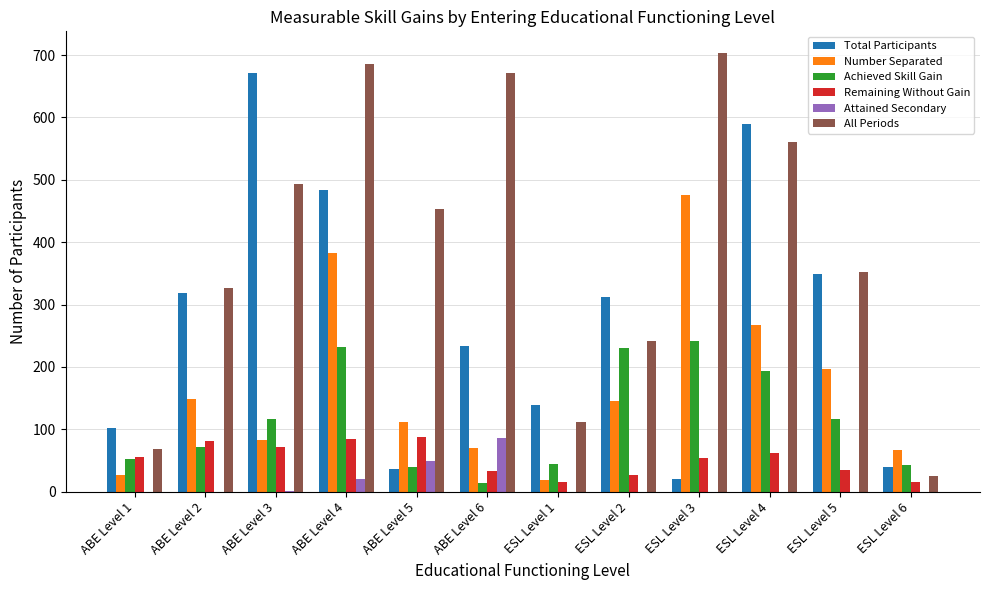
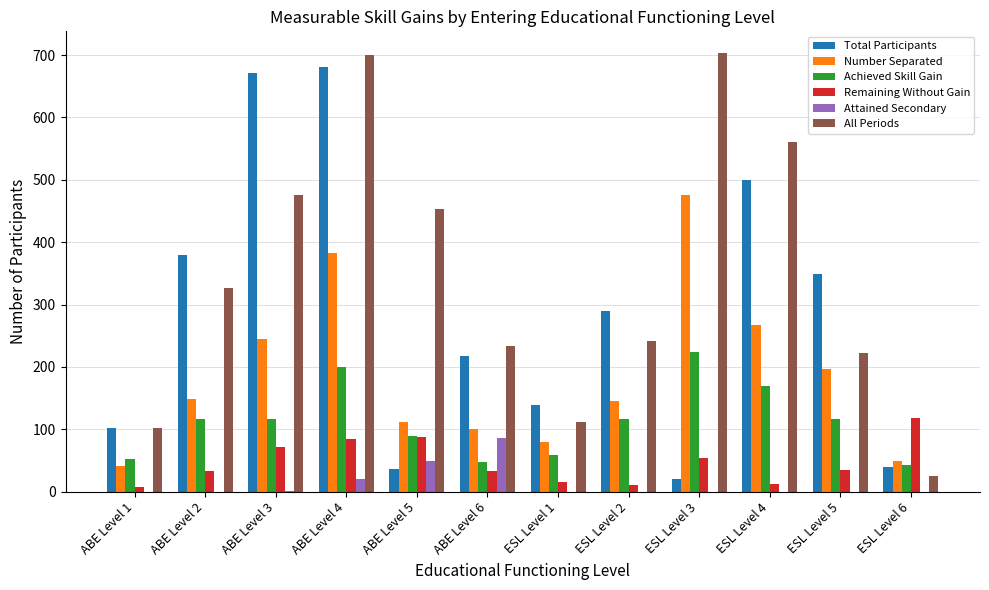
Number Separated, ABE Level 1: 30 -> 40
Remaining Without Gain, ABE Level 1: 60 -> 10
All Periods, ABE Level 1: 70 -> 100
Total Participants, ABE Level 2: 320 -> 380
Achieved Skill Gain, ABE Level 2: 70 -> 120
Remaining Without Gain, ABE Level 2: 80 -> 30
Number Separated, ABE Level 3: 80 -> 250
All Periods, ABE Level 3: 490 -> 480
Total Participants, ABE Level 4: 480 -> 680
Achieved Skill Gain, ABE Level 4: 230 -> 200
All Periods, ABE Level 4: 690 -> 700
Achieved Skill Gain, ABE Level 5: 40 -> 90
Total Participants, ABE Level 6: 230 -> 220
Number Separated, ABE Level 6: 70 -> 100
Achieved Skill Gain, ABE Level 6: 10 -> 50
All Periods, ABE Level 6: 670 -> 230
Number Separated, ESL Level 1: 20 -> 80
Achieved Skill Gain, ESL Level 1: 40 -> 60
Total Participants, ESL Level 2: 310 -> 290
Achieved Skill Gain, ESL Level 2: 230 -> 120
Remaining Without Gain, ESL Level 2: 30 -> 10
Achieved Skill Gain, ESL Level 3: 240 -> 220
Total Participants, ESL Level 4: 590 -> 500
Achieved Skill Gain, ESL Level 4: 190 -> 170
Remaining Without Gain, ESL Level 4: 60 -> 10
All Periods, ESL Level 5: 350 -> 220
Number Separated, ESL Level 6: 70 -> 50
Remaining Without Gain, ESL Level 6: 20 -> 120
